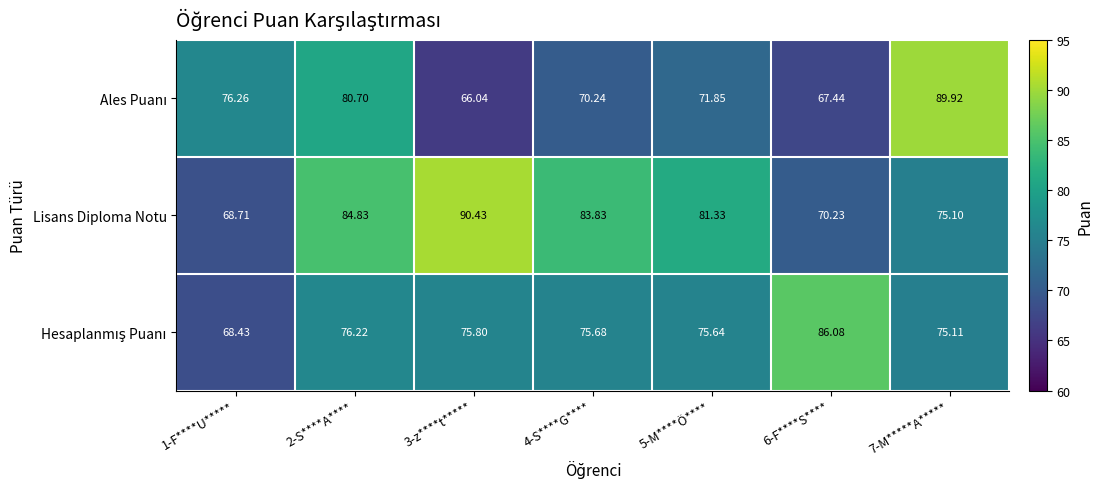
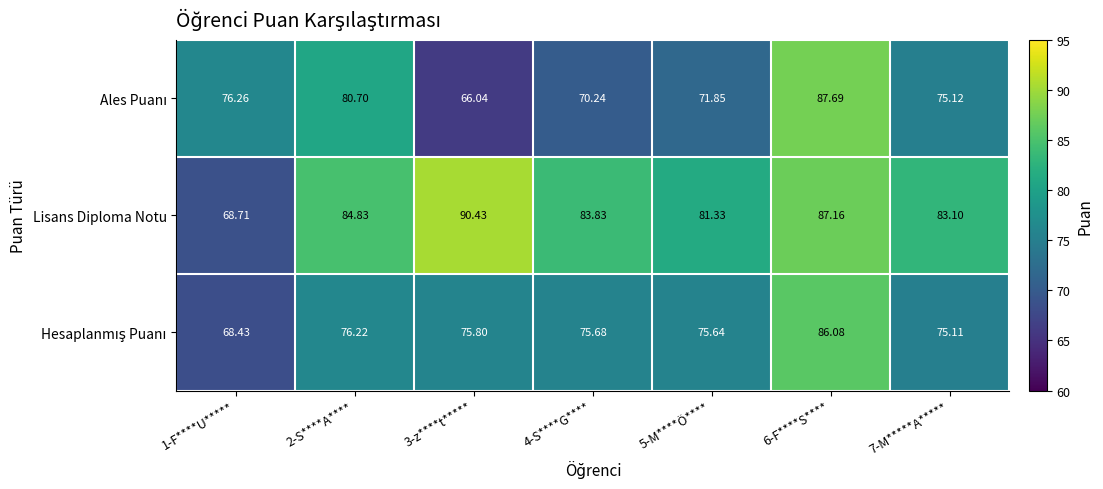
Ales Puanı, 6-F****S****: 67.44 -> 87.69
Ales Puanı, 7-M*****A*****: 89.92 -> 75.12
Lisans Diploma Notu, 6-F****S****: 70.23 -> 87.16
Lisans Diploma Notu, 7-M*****A*****: 75.10 -> 83.10
